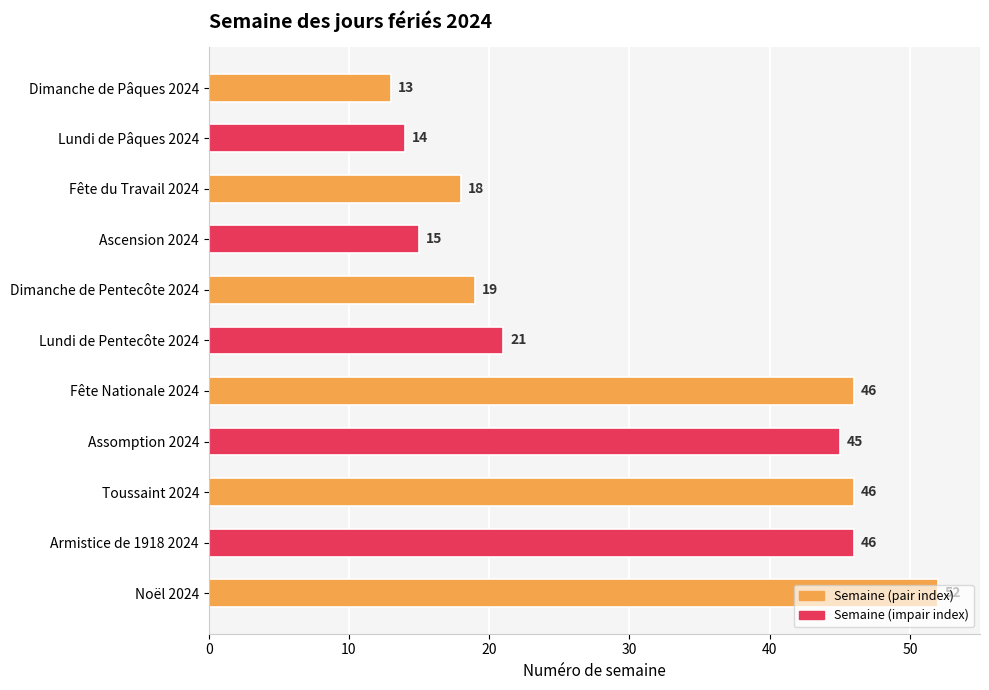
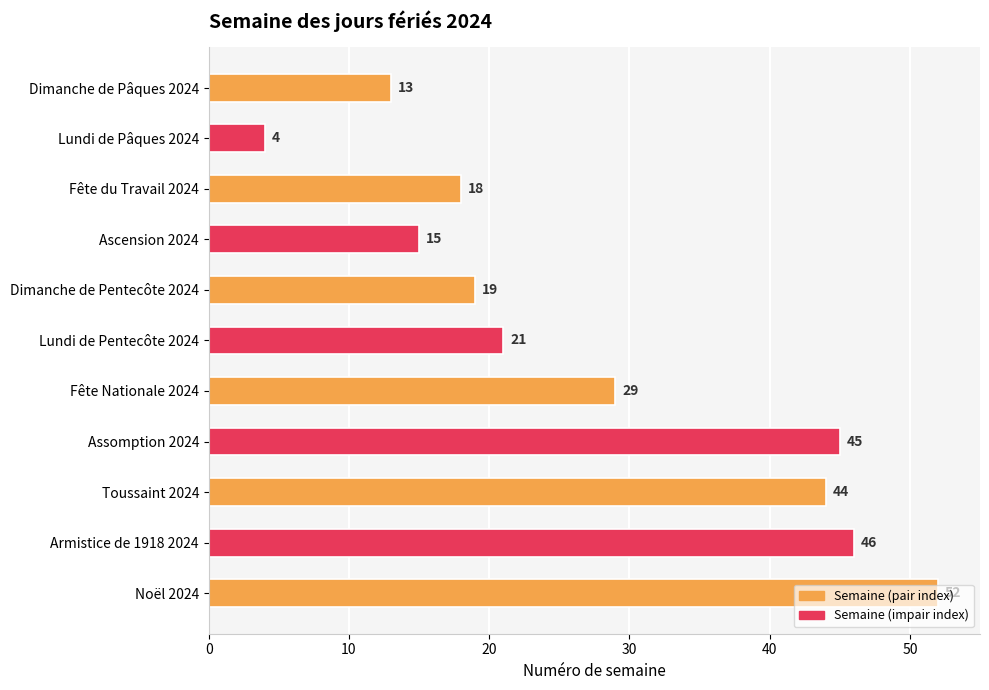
Lundi de Pâques 2024: 14 -> 4
Fête Nationale 2024: 46 -> 29
Toussaint 2024: 46 -> 44
